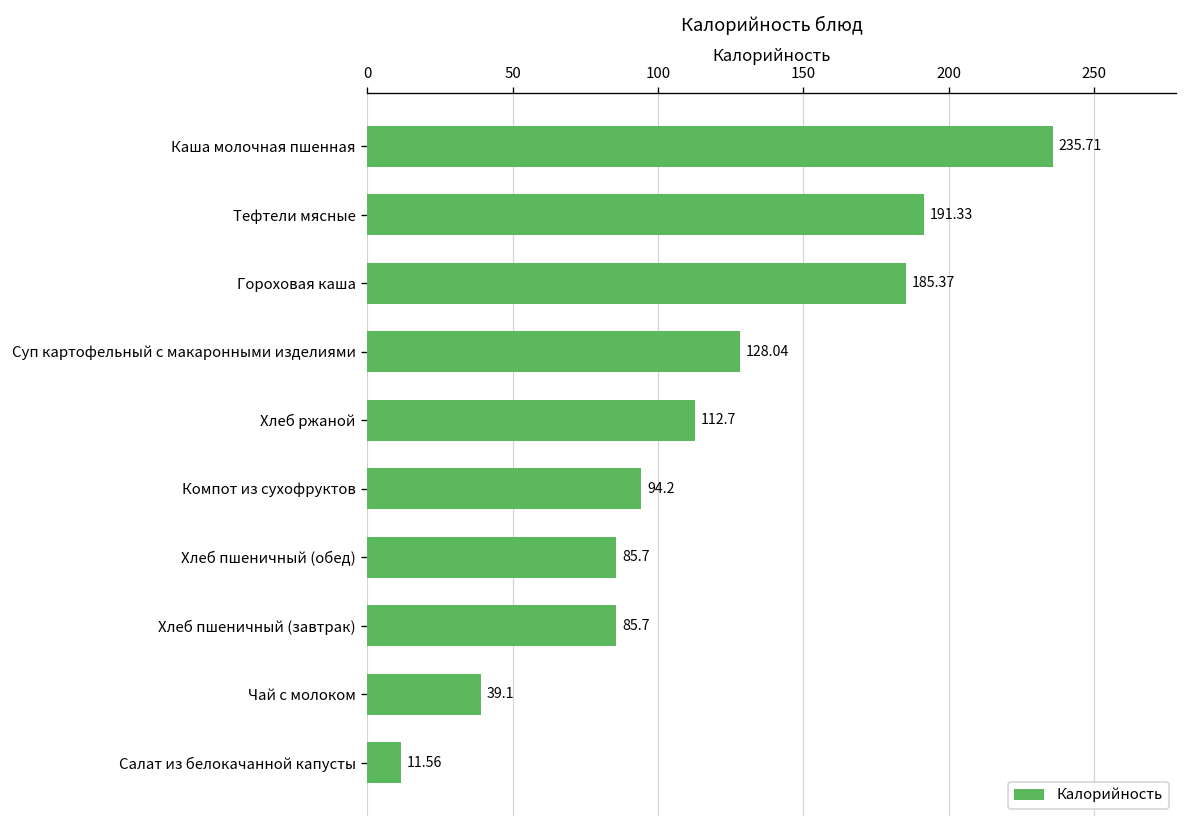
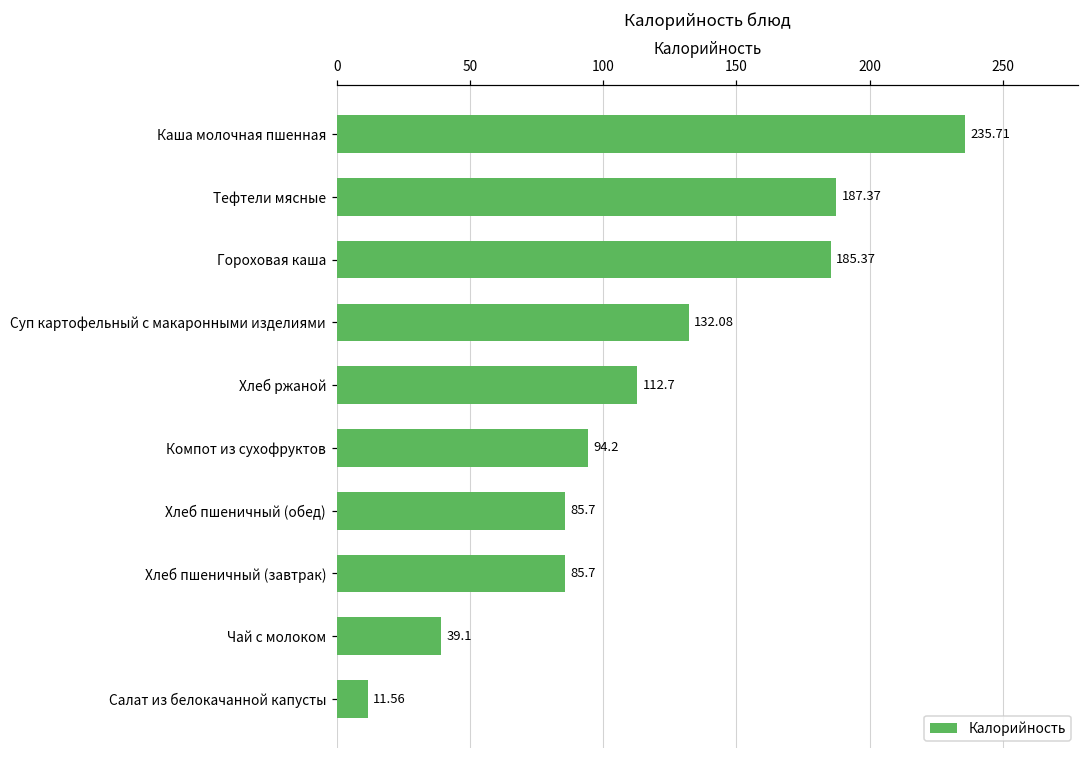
Тефтели мясные: 191.33 -> 187.37
Суп картофельный с макаронными изделиями: 128.04 -> 132.08
